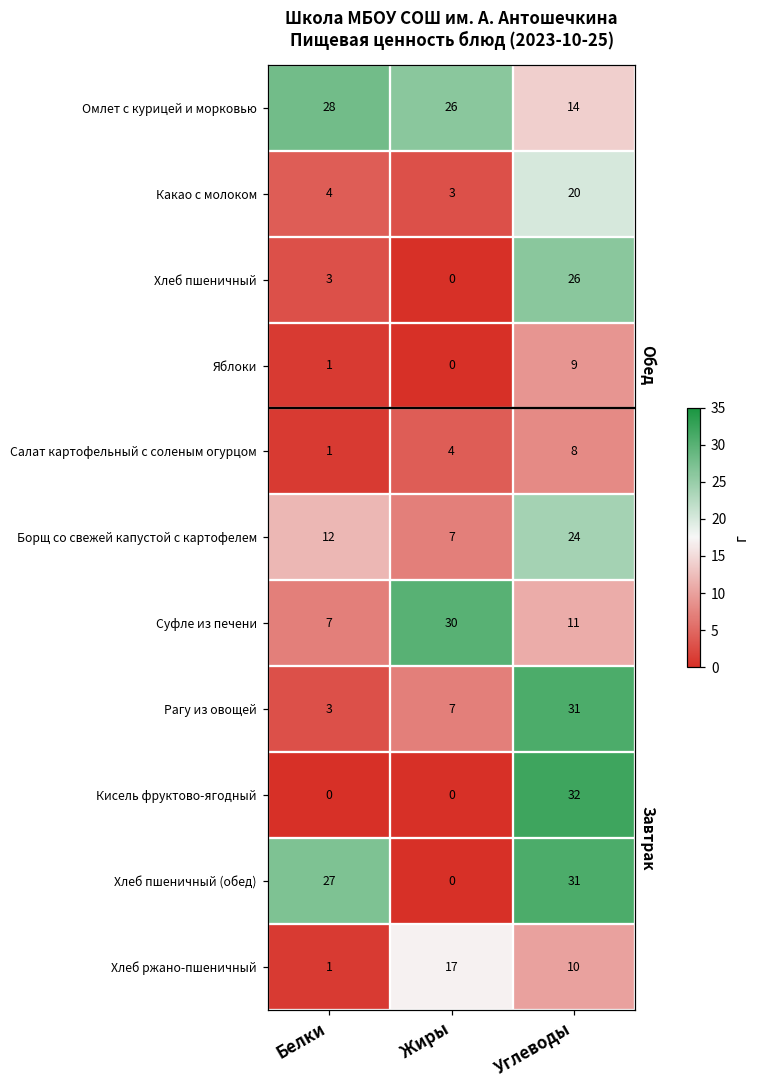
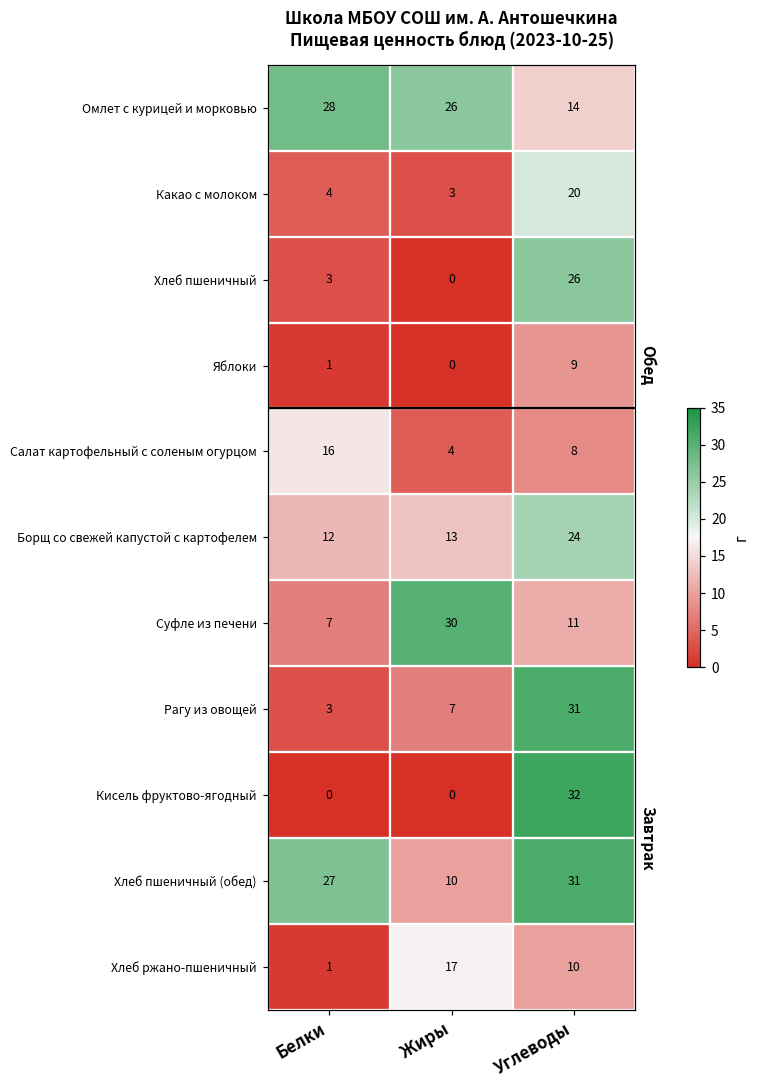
Салат картофельный с соленым огурцом, Белки: 1 -> 16
Борщ со свежей капустой с картофелем, Жиры: 7 -> 13
Хлеб пшеничный (обед), Жиры: 0 -> 10
